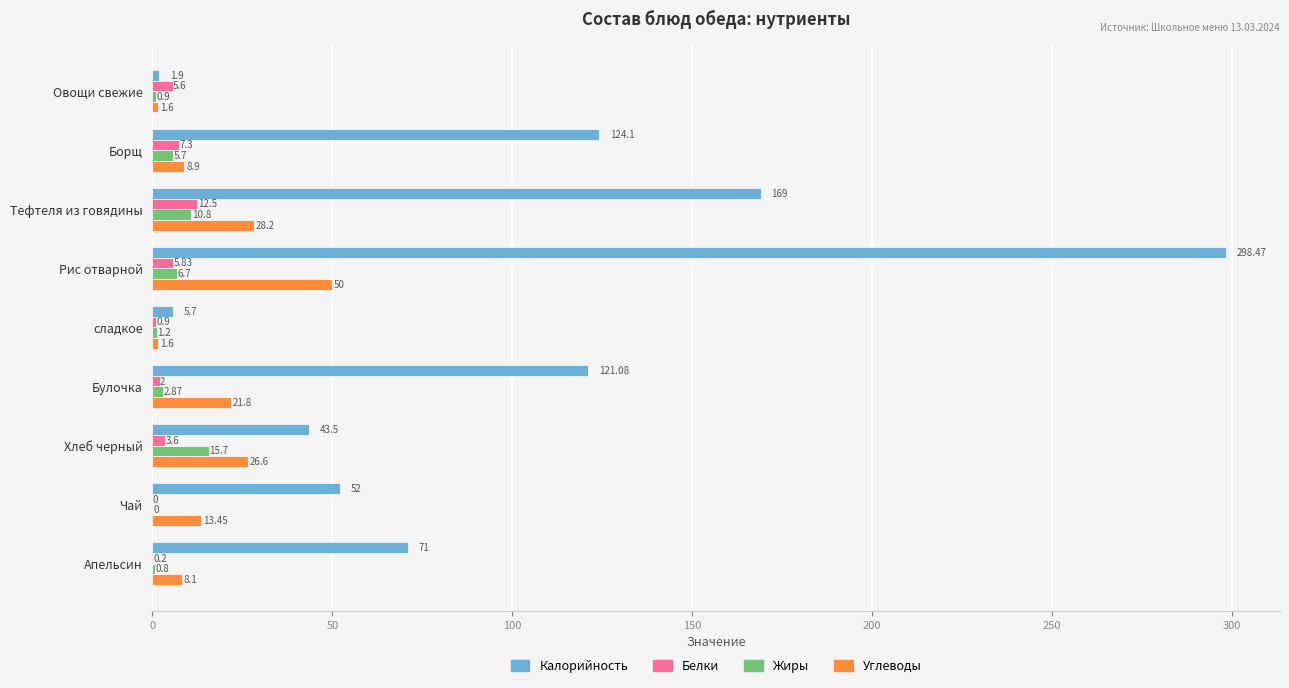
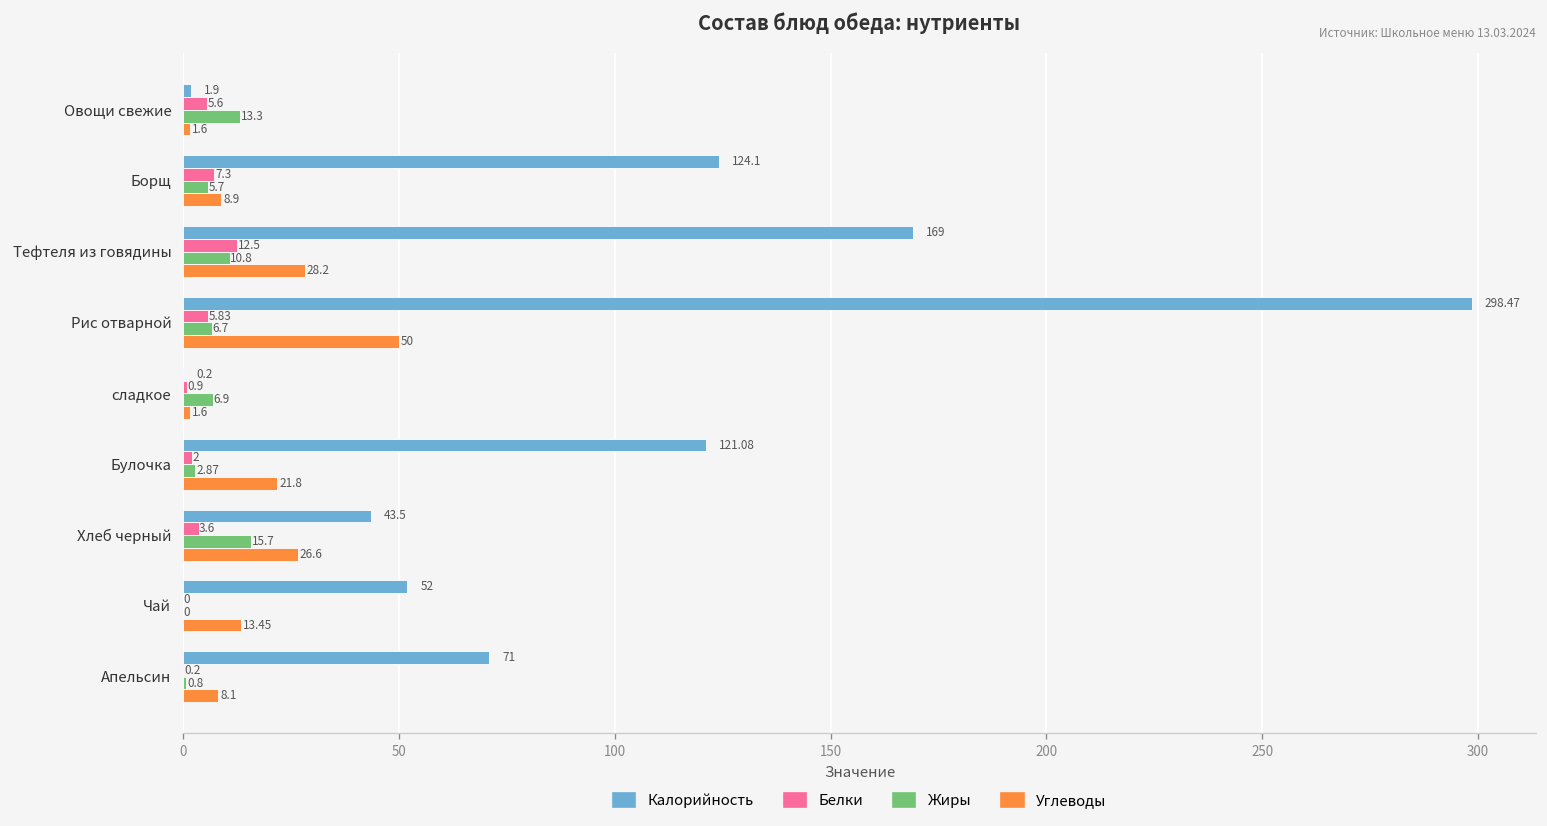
Жиры, Овощи свежие: 0.9 -> 13.3
Калорийность, сладкое: 5.7 -> 0.2
Жиры, сладкое: 1.2 -> 6.9
